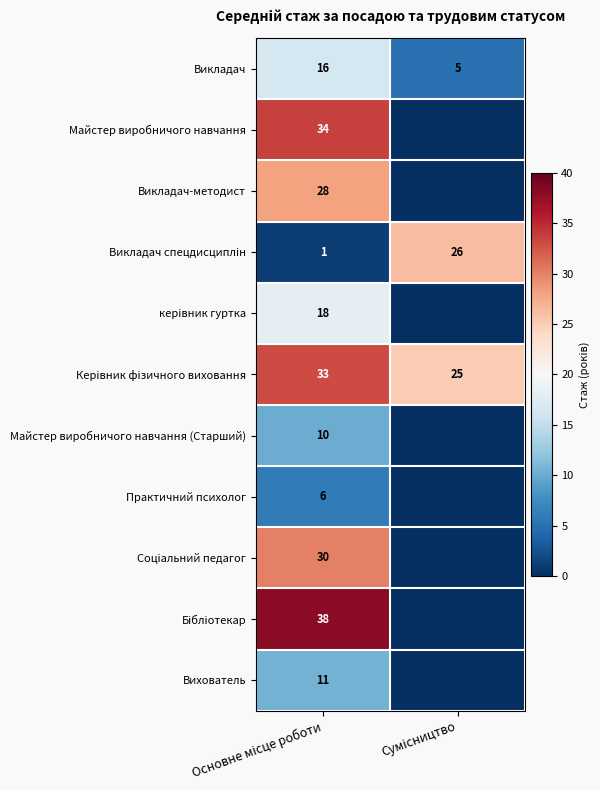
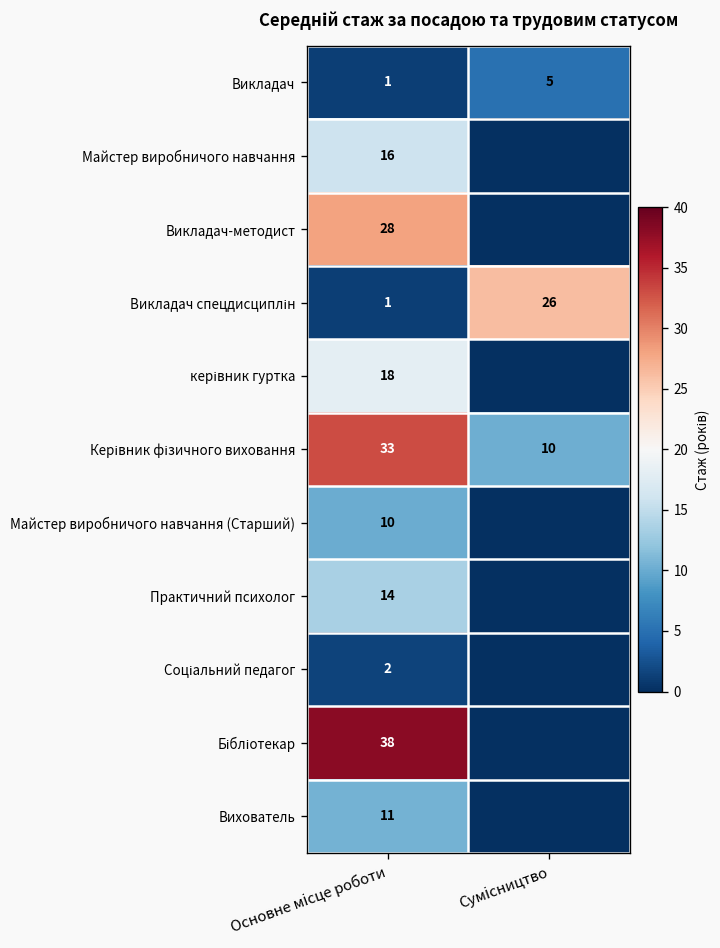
Викладач, Основне місце роботи: 16 -> 1
Майстер виробничого навчання, Основне місце роботи: 34 -> 16
Керівник фізичного виховання, Сумісництво: 25 -> 10
Практичний психолог, Основне місце роботи: 6 -> 14
Соціальний педагог, Основне місце роботи: 30 -> 2
